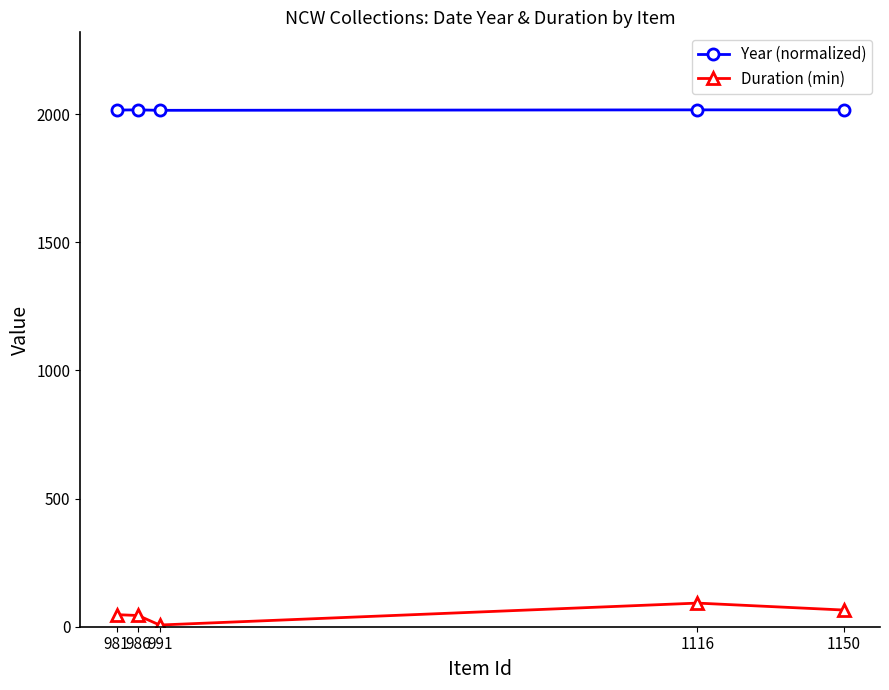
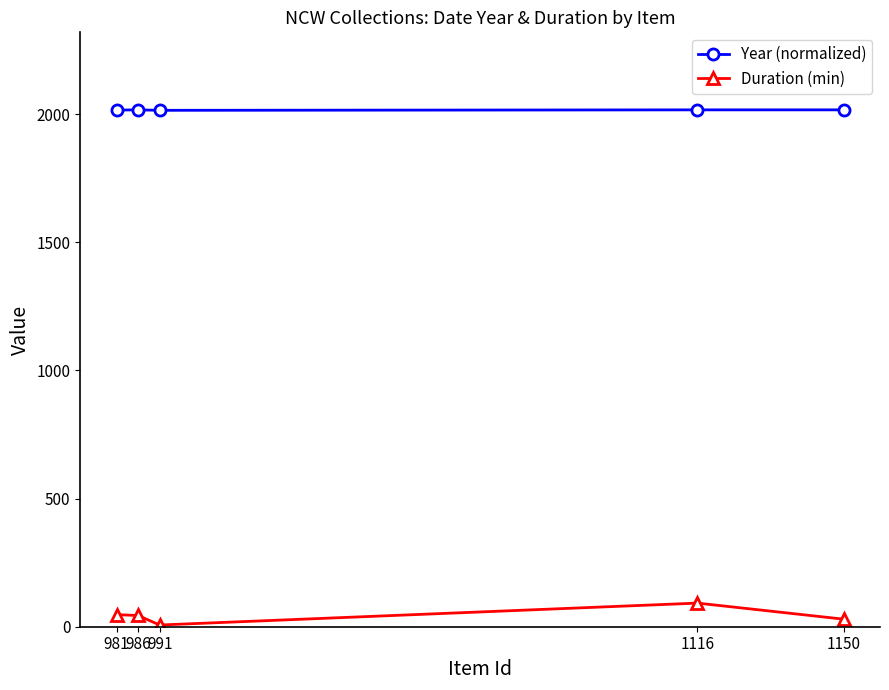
Duration (min), 1150: 70 -> 30
